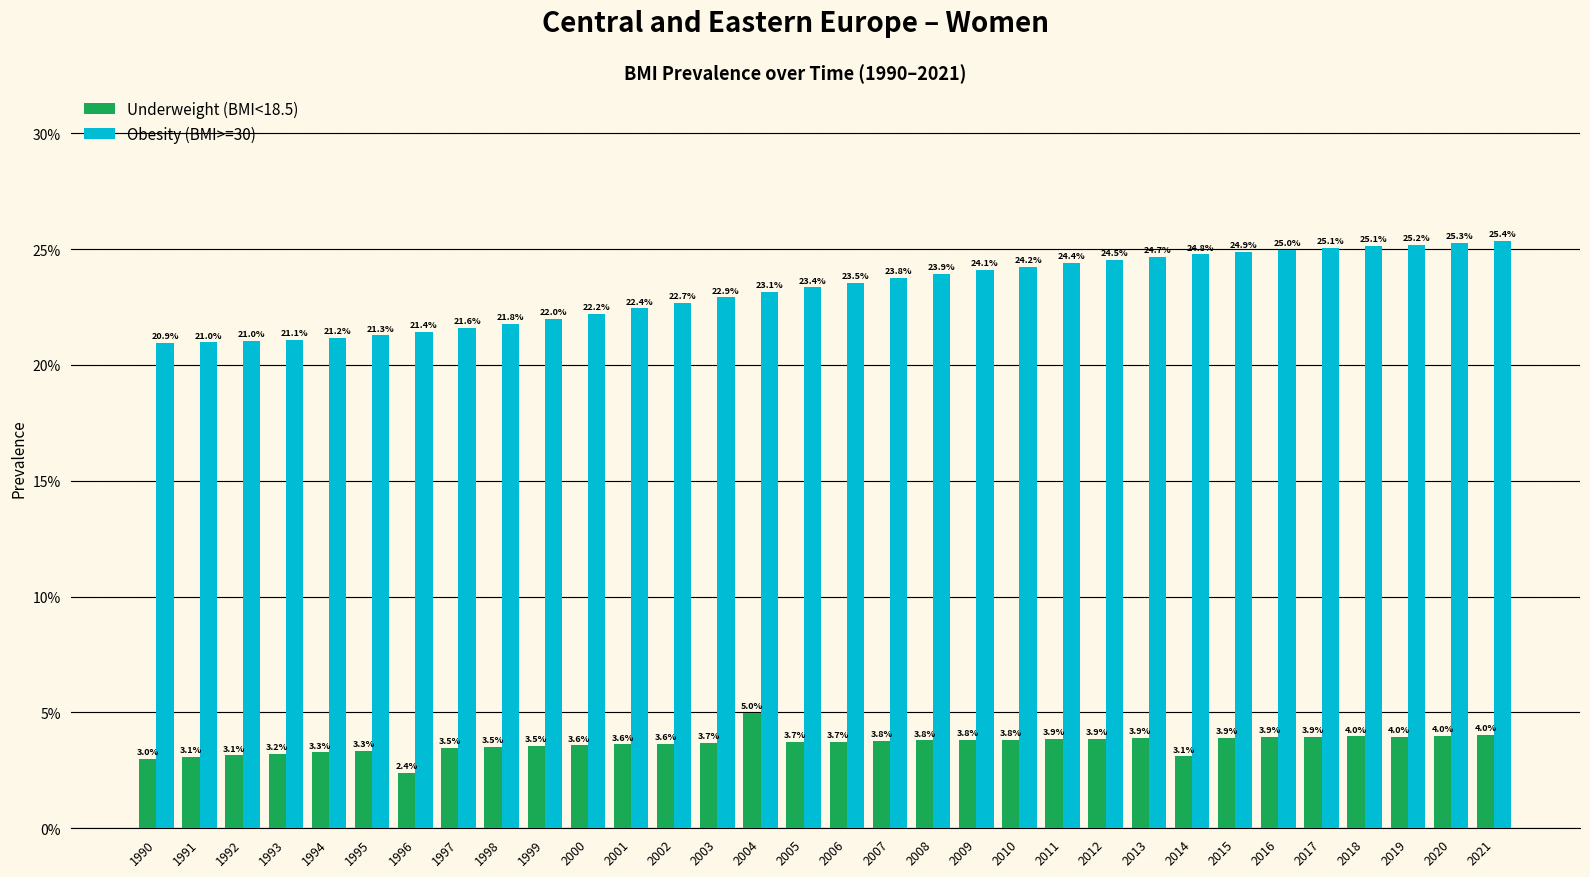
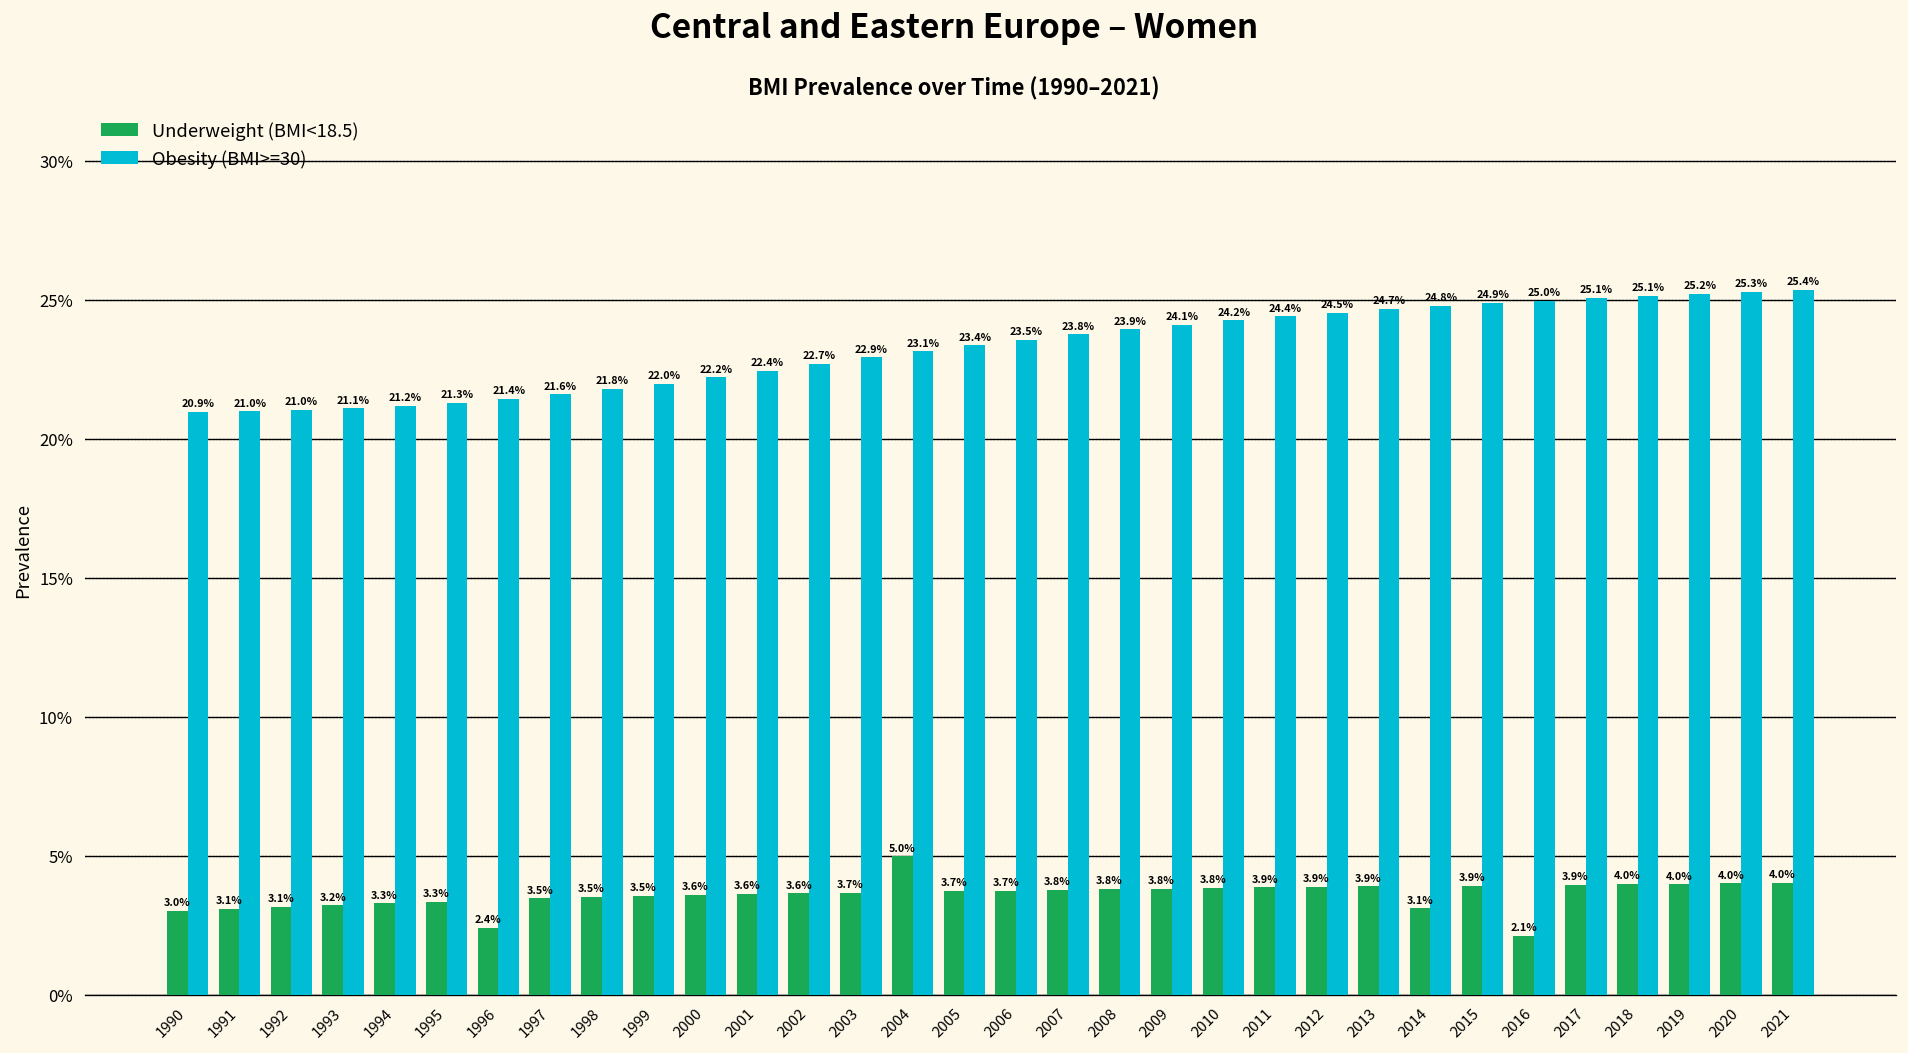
Underweight (BMI<18.5), 2016: 3.9% -> 2.1%
